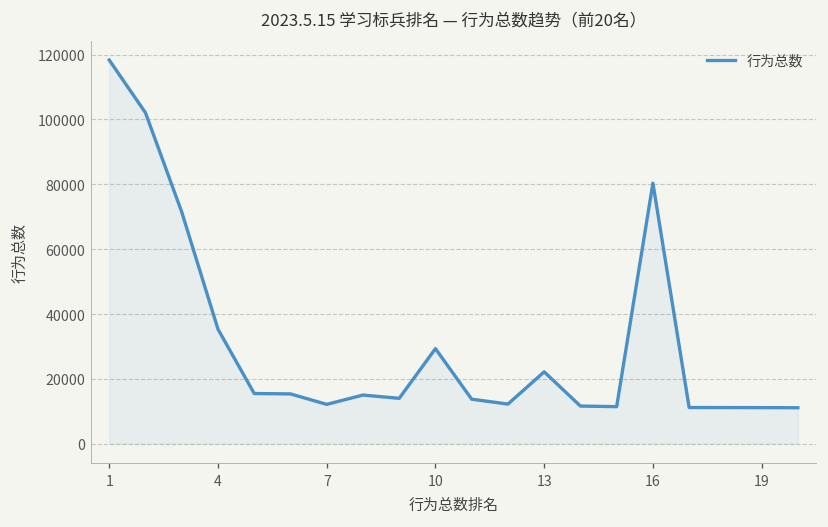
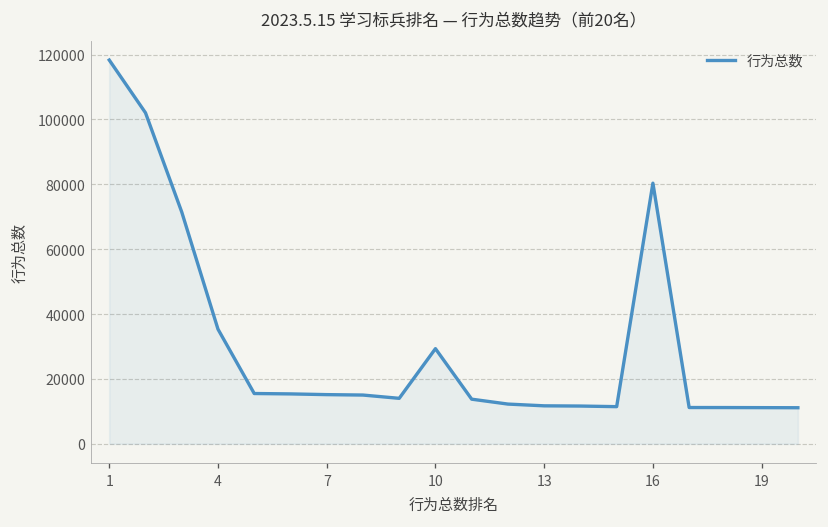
7: 12000 -> 15000
13: 22000 -> 12000
